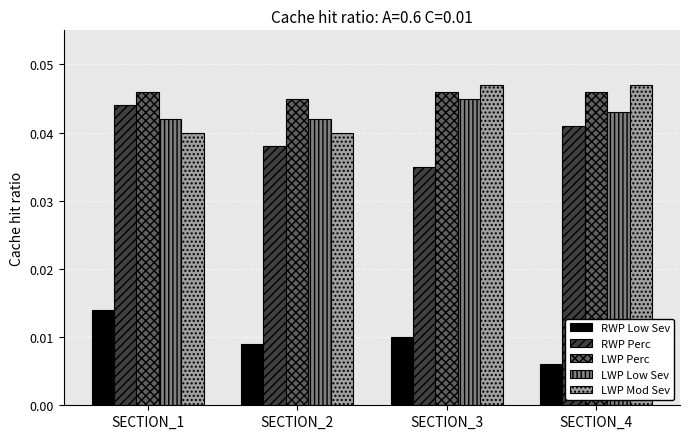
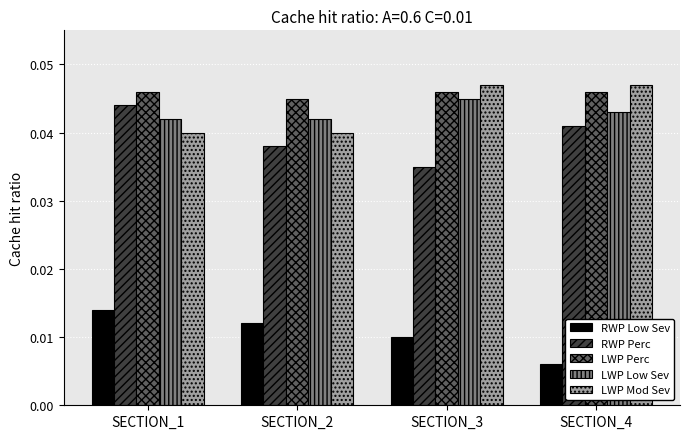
RWP Low Sev, SECTION_2: 0.009 -> 0.012
